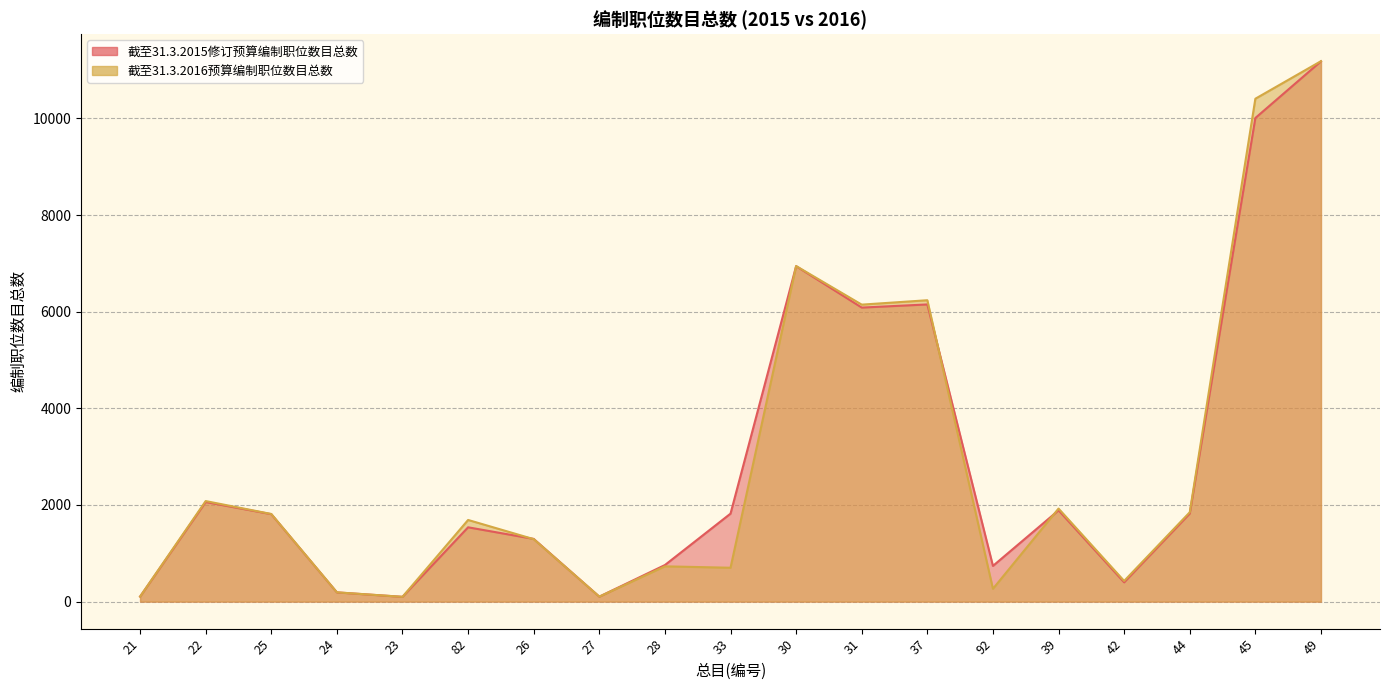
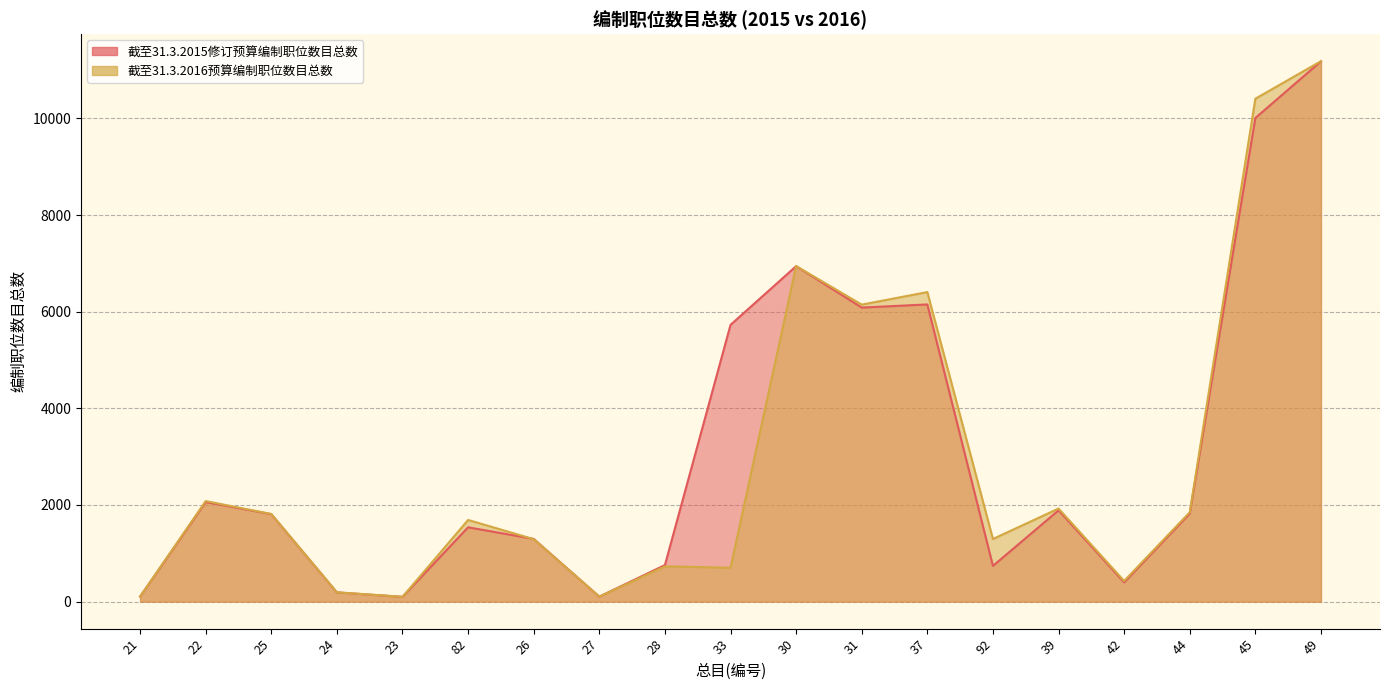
截至31.3.2015修订预算编制职位数目总数, 33: 1800 -> 5700
截至31.3.2016预算编制职位数目总数, 37: 6200 -> 6400
截至31.3.2016预算编制职位数目总数, 92: 300 -> 1300
